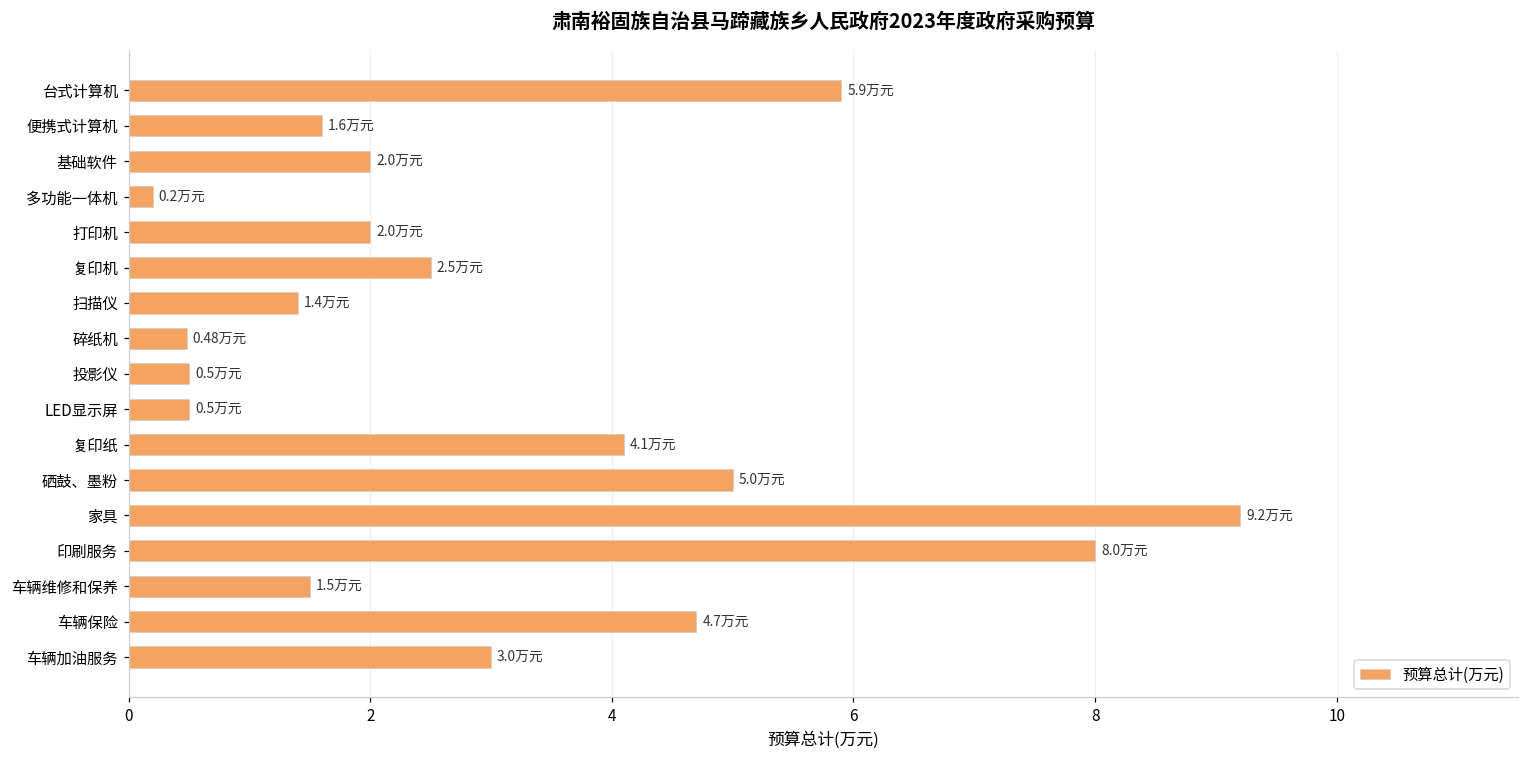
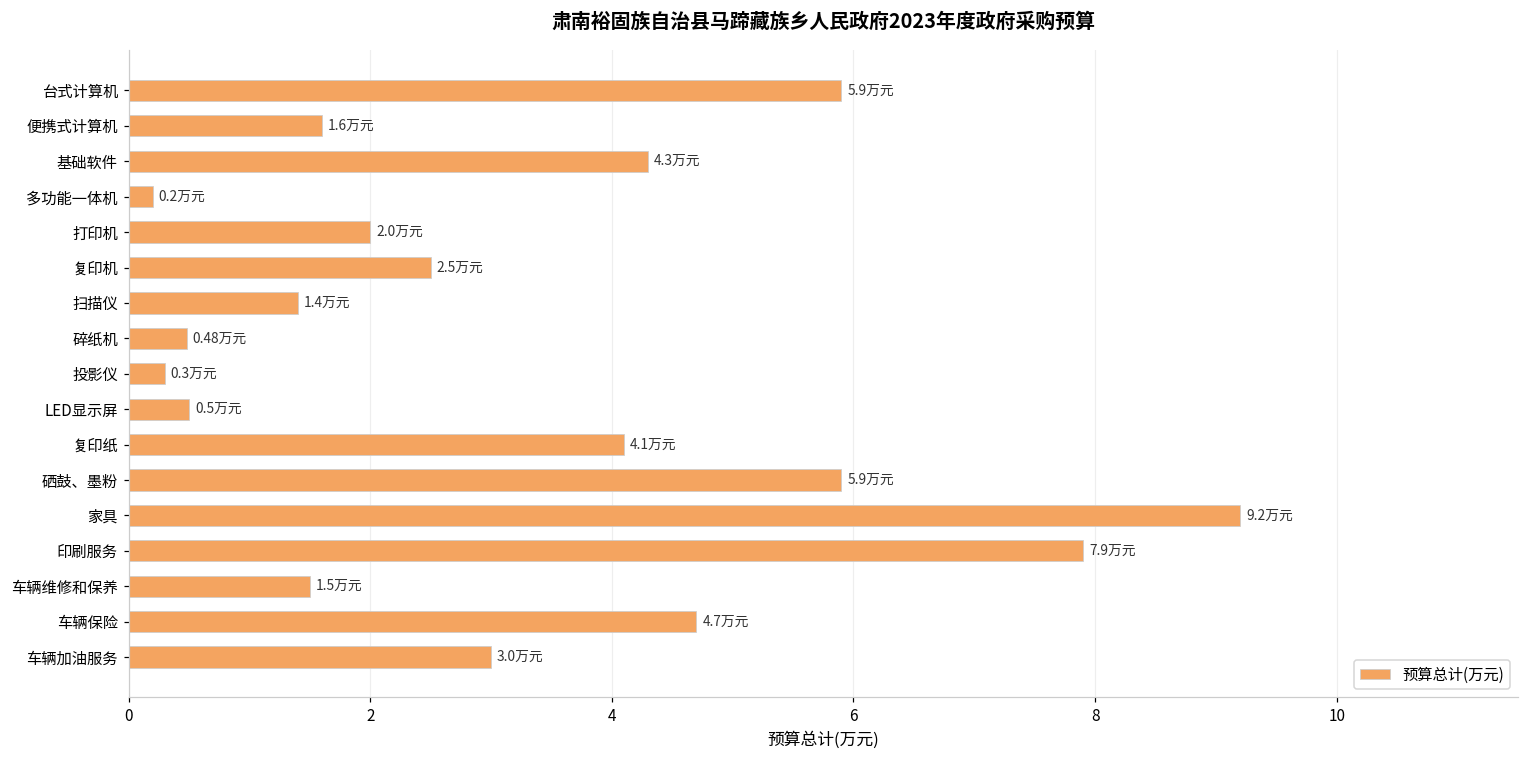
基础软件: 2.0 -> 4.3
投影仪: 0.5 -> 0.3
硒鼓、墨粉: 5.0 -> 5.9
印刷服务: 8.0 -> 7.9
